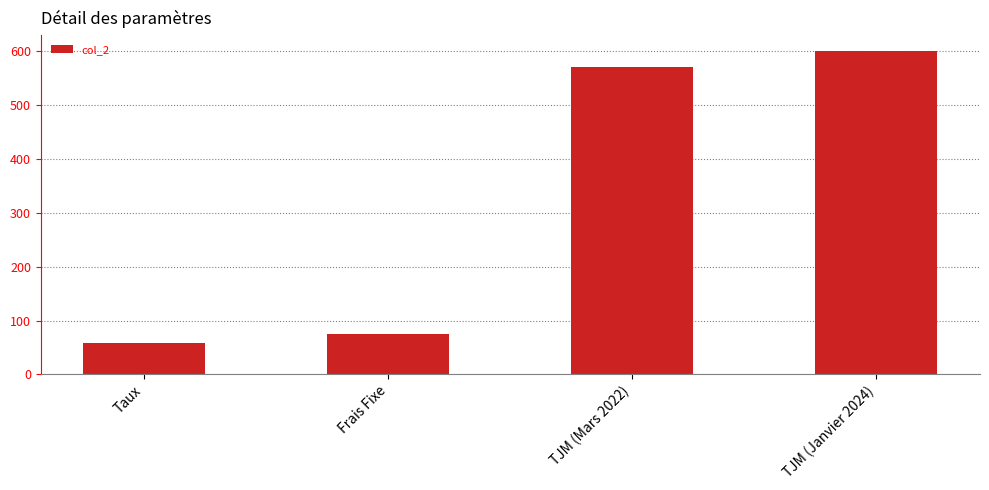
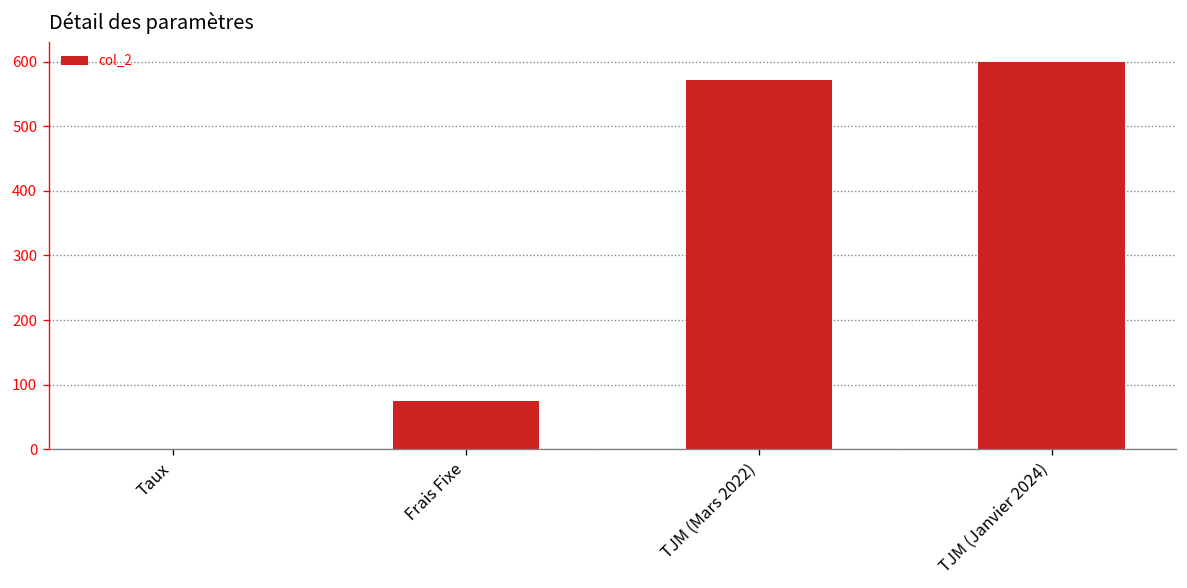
Taux: 60 -> 0
